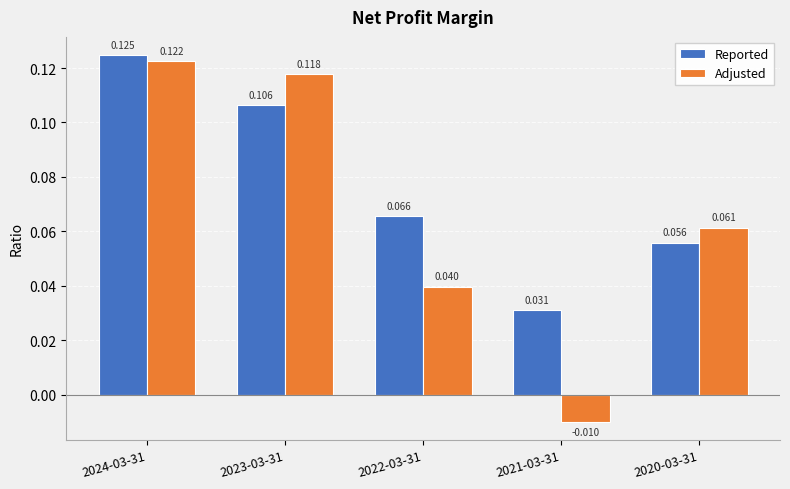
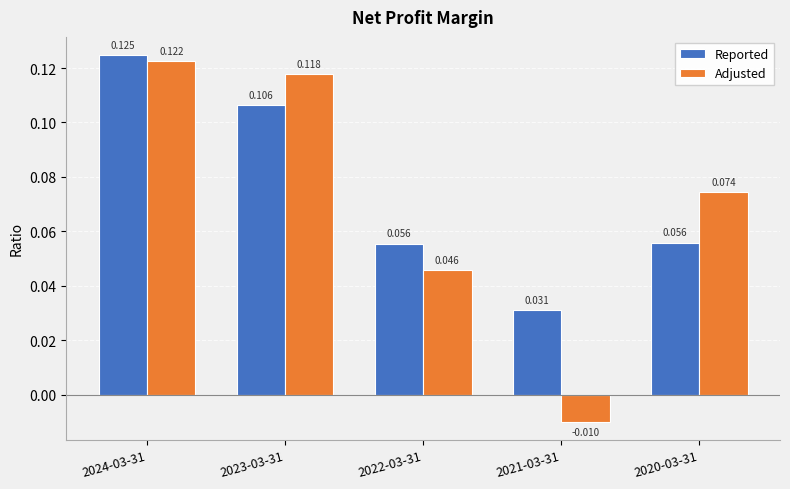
Reported, 2022-03-31: 0.066 -> 0.056
Adjusted, 2022-03-31: 0.040 -> 0.046
Adjusted, 2020-03-31: 0.061 -> 0.074
